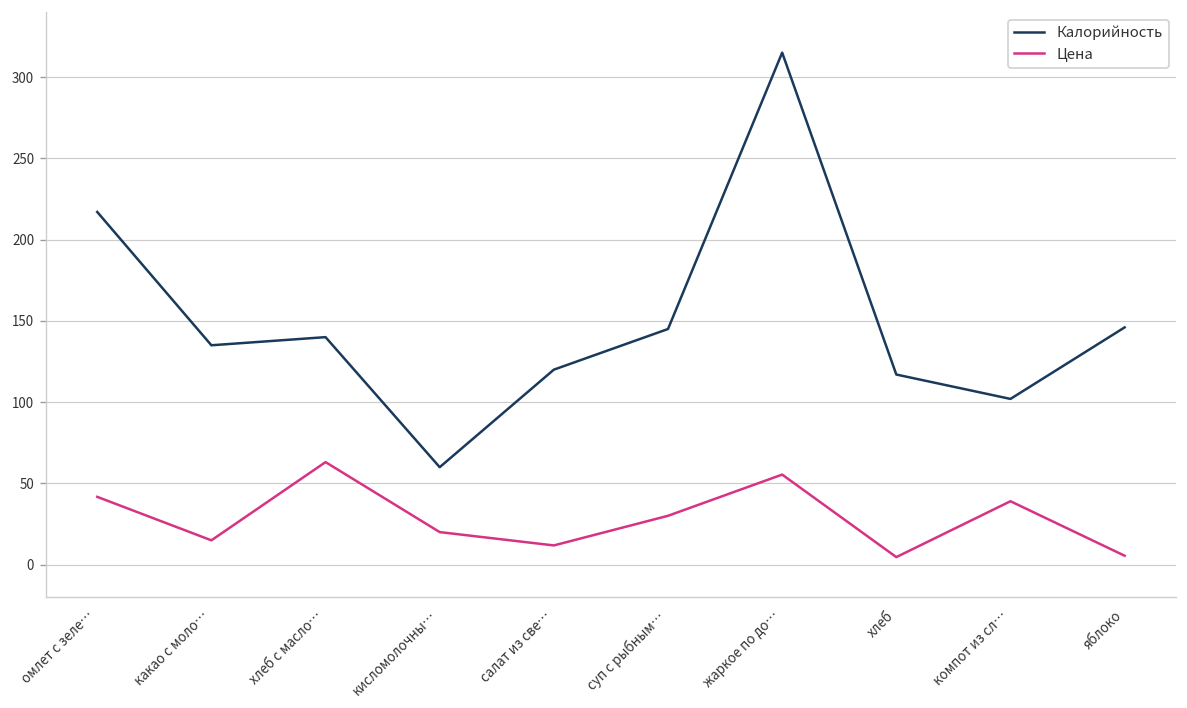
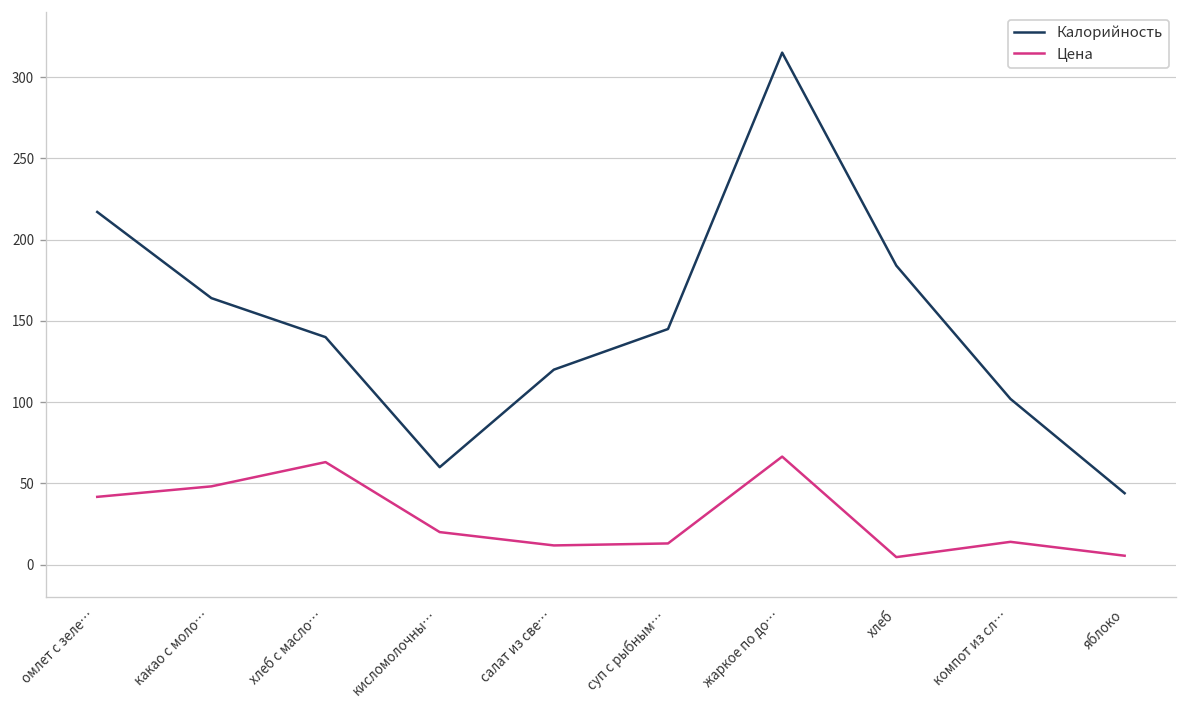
Калорийность, какао с моло…: 135 -> 164
Цена, какао с моло…: 15 -> 48
Цена, суп с рыбным…: 30 -> 13
Цена, жаркое по до…: 55 -> 67
Калорийность, хлеб: 117 -> 184
Цена, компот из сл…: 39 -> 14
Калорийность, яблоко: 146 -> 44
